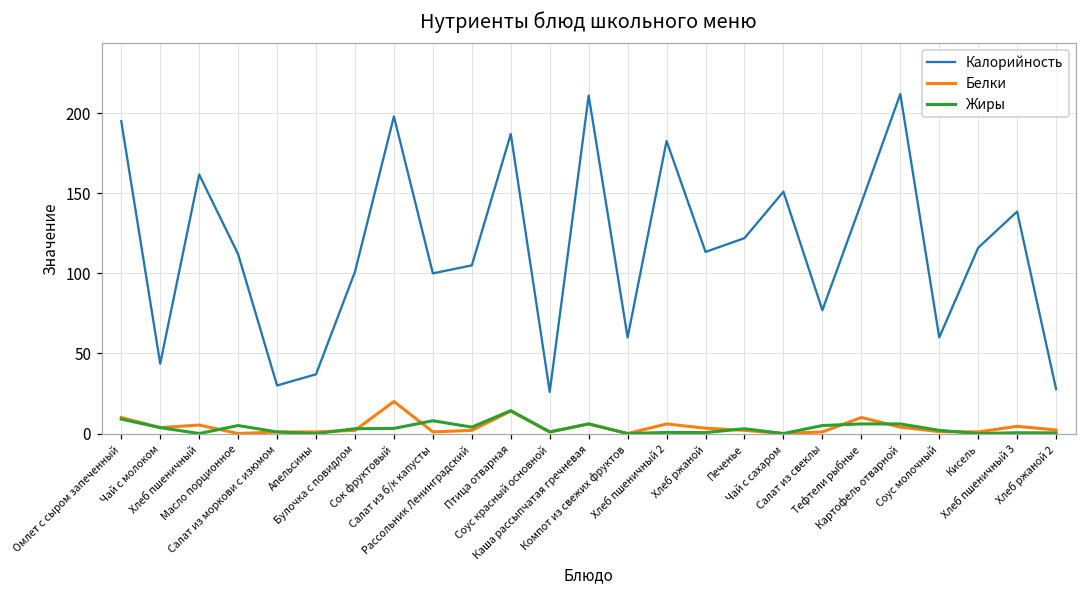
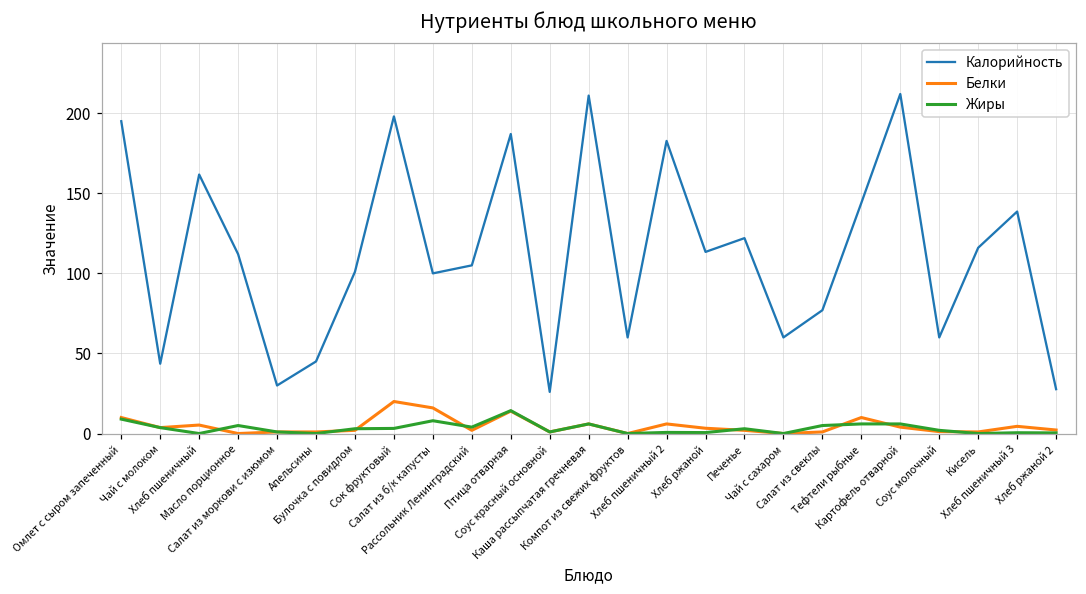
Калорийность, Апельсины: 37 -> 45
Белки, Салат из б/к капусты: 1 -> 16
Калорийность, Чай с сахаром: 151 -> 60
